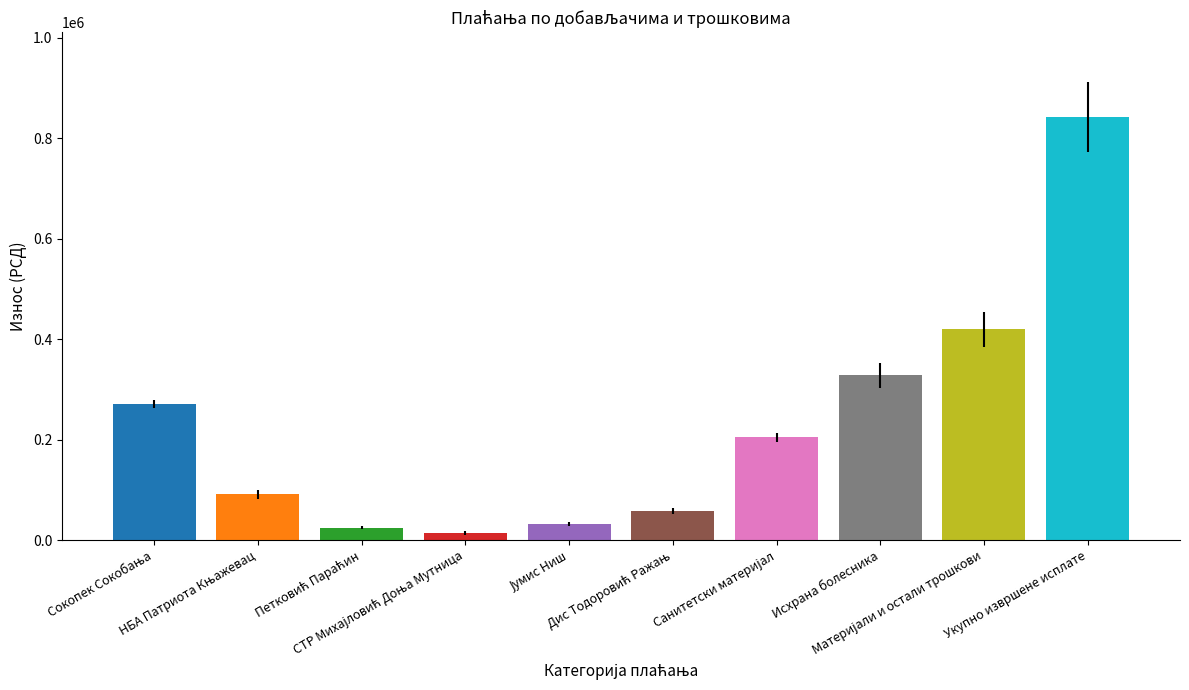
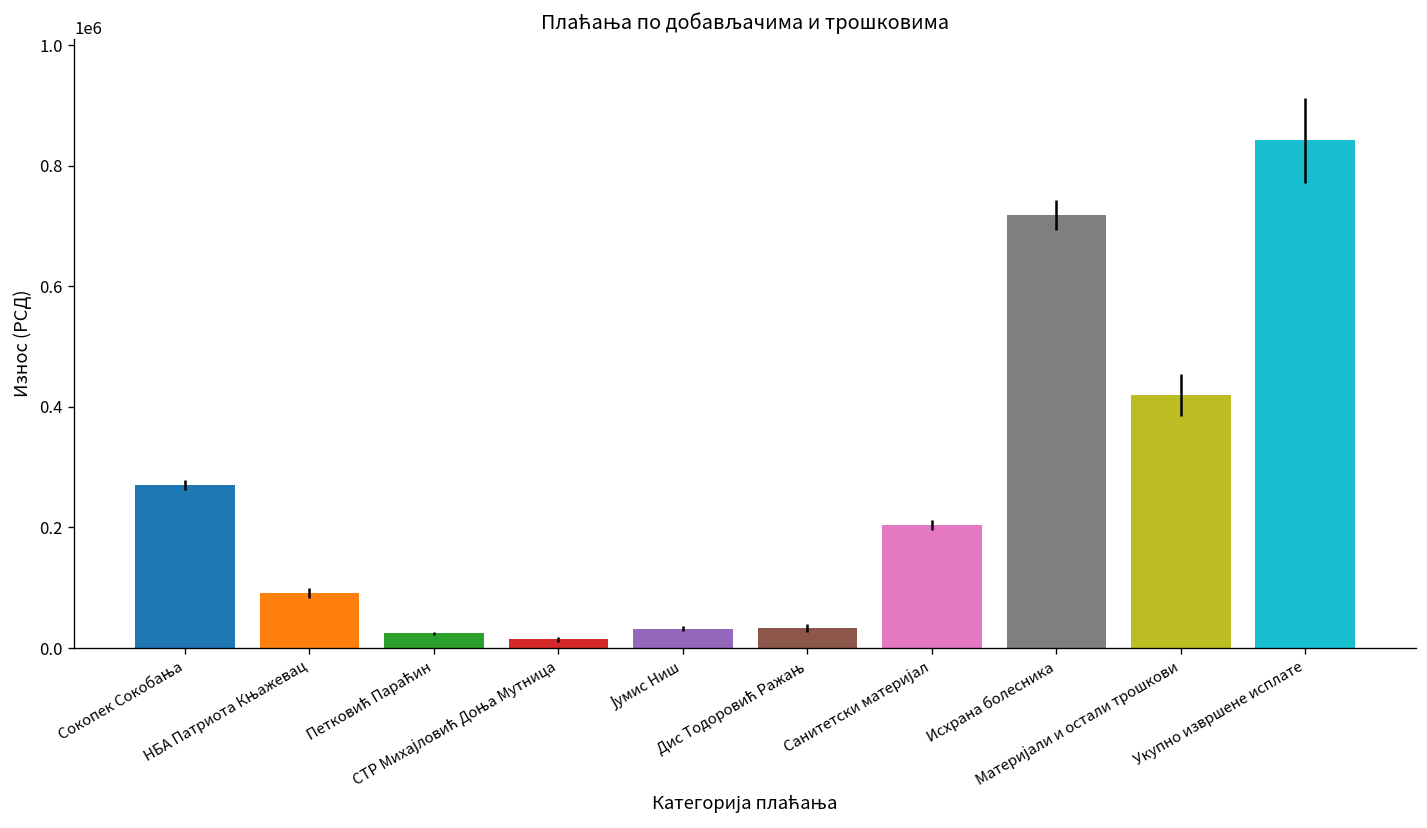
Дис Тодоровић Ражањ: 60000 -> 30000
Исхрана болесника: 330000 -> 720000
